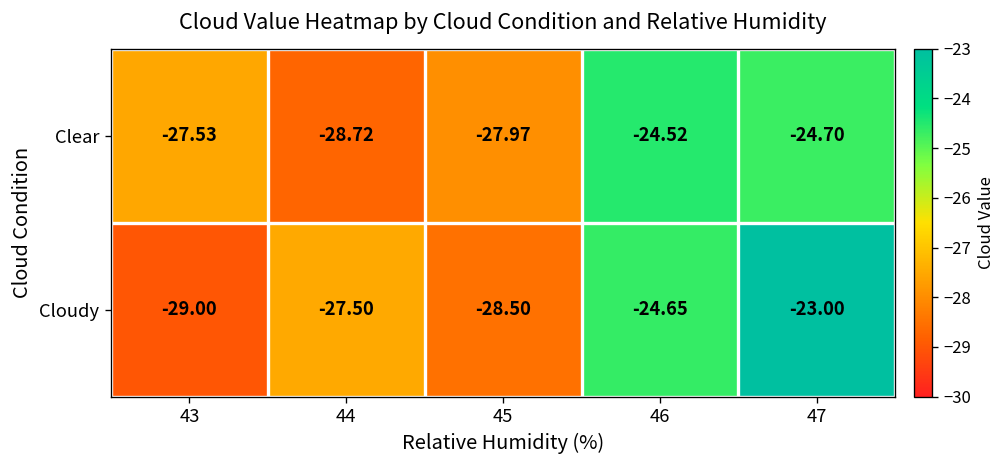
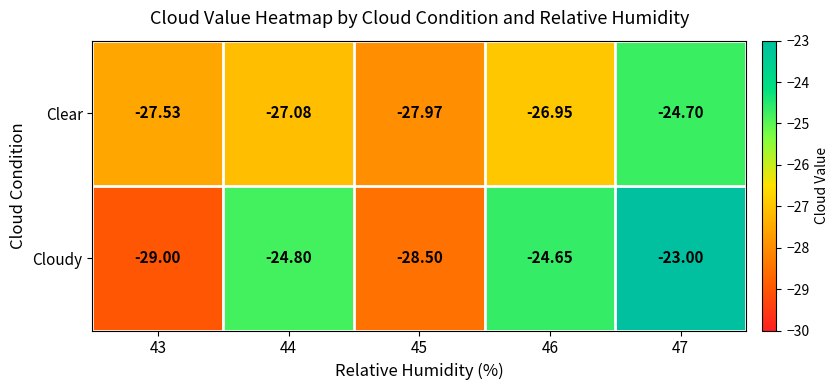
Clear, 44: -28.72 -> -27.08
Clear, 46: -24.52 -> -26.95
Cloudy, 44: -27.50 -> -24.80
